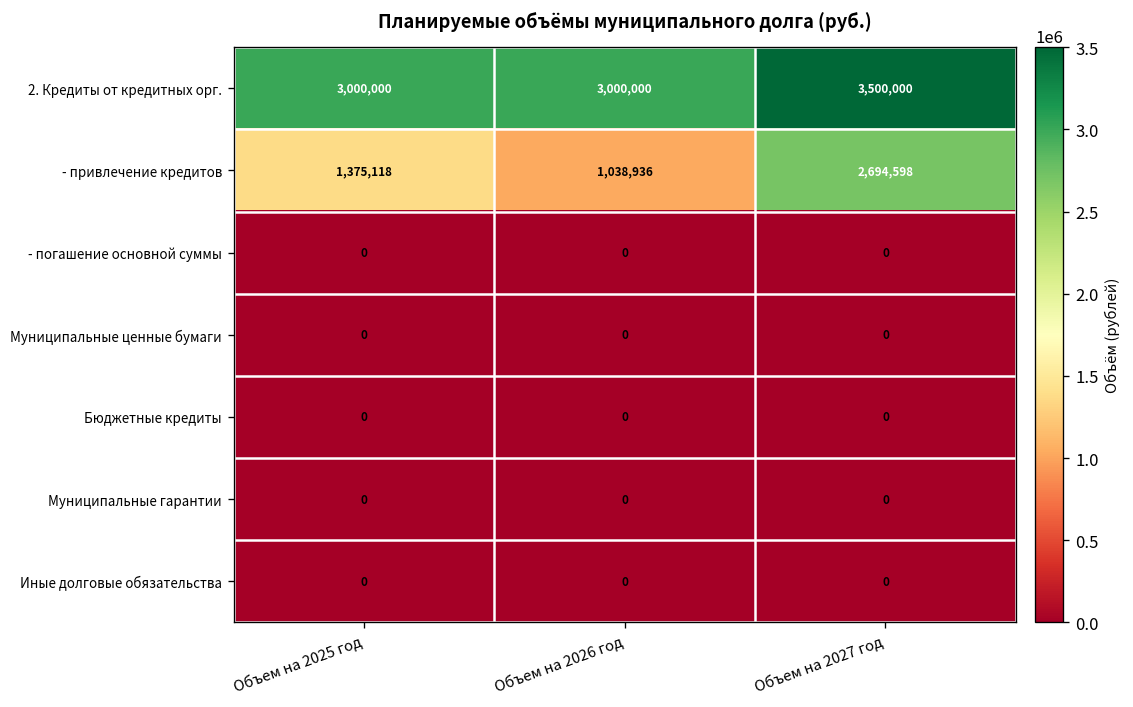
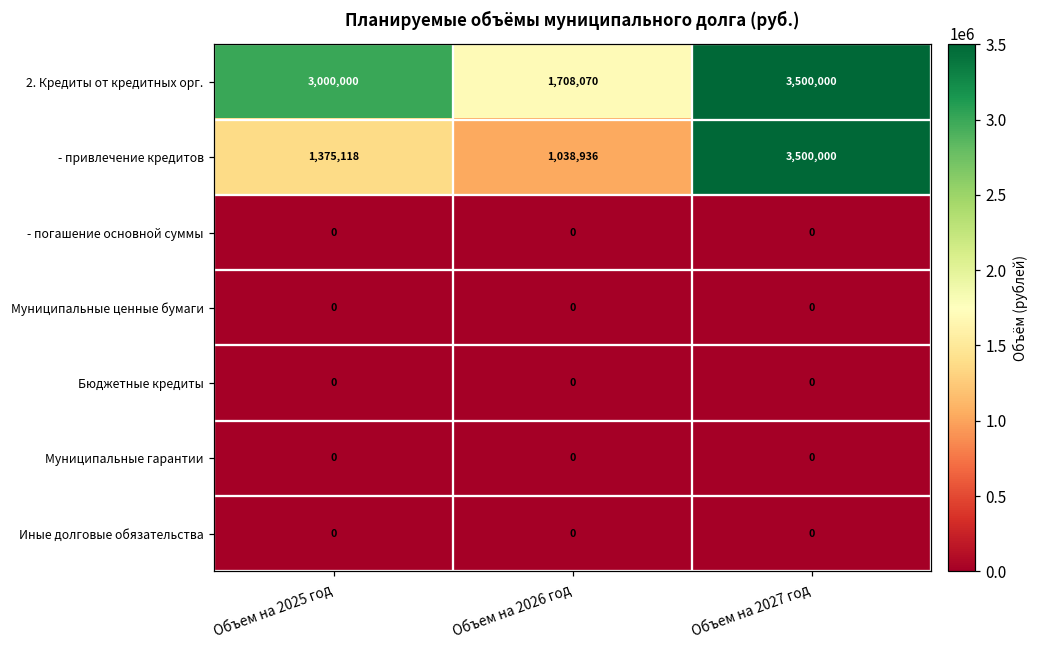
2. Кредиты от кредитных орг., Объем на 2026 год: 3,000,000 -> 1,708,070
- привлечение кредитов, Объем на 2027 год: 2,694,598 -> 3,500,000
